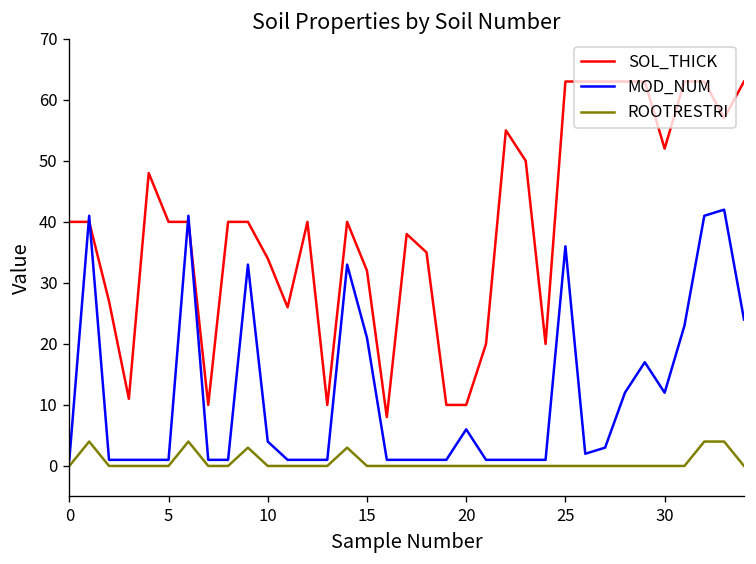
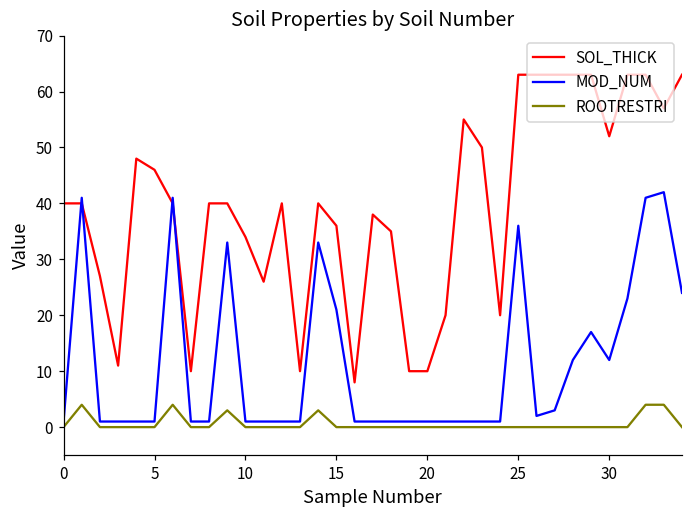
SOL_THICK, 5: 40 -> 46
MOD_NUM, 10: 4 -> 1
SOL_THICK, 15: 32 -> 36
MOD_NUM, 20: 6 -> 1
